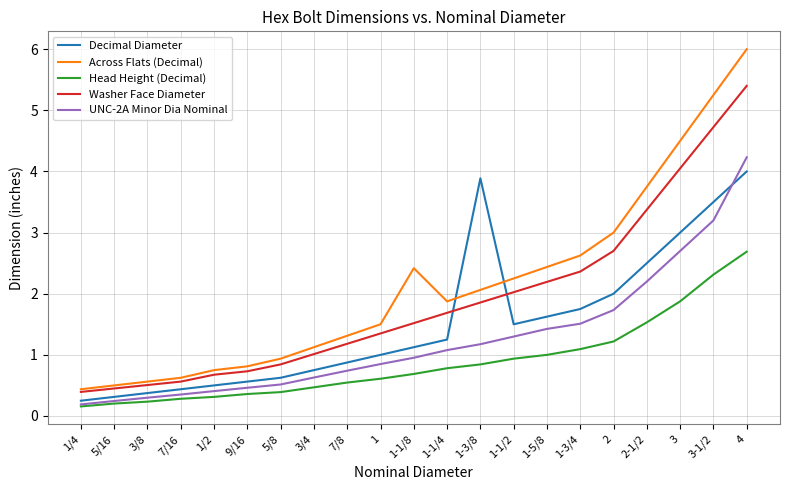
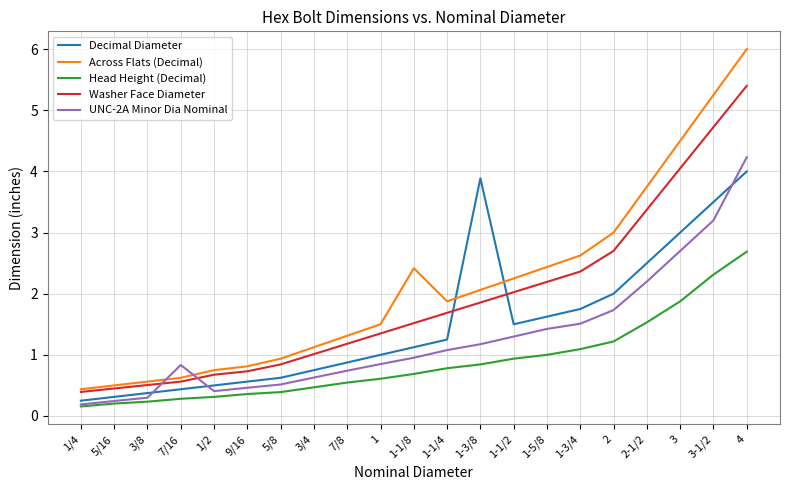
UNC-2A Minor Dia Nominal, 7/16: 0.4 -> 0.8
